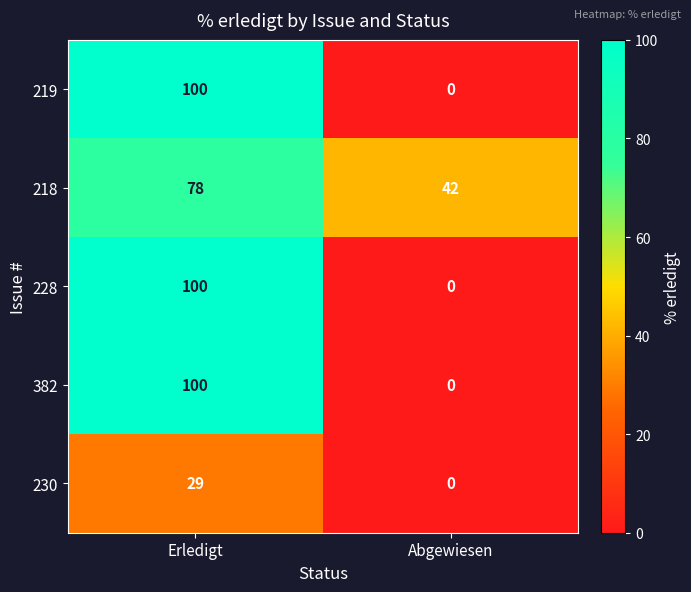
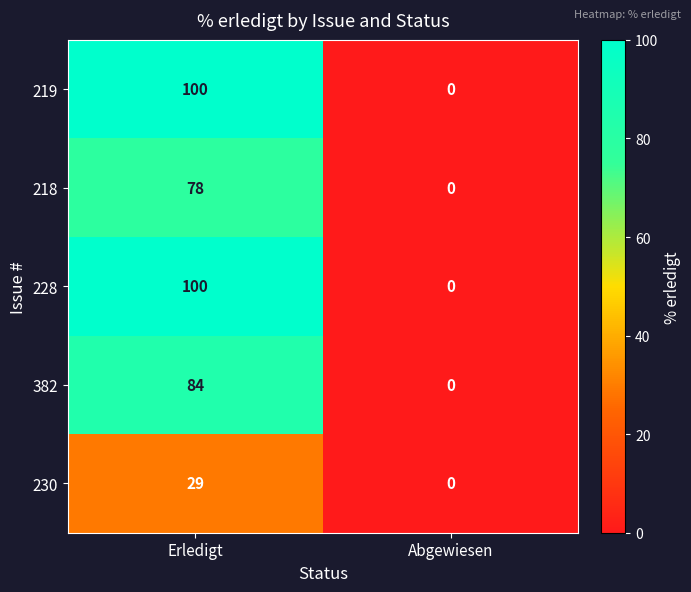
218, Abgewiesen: 42 -> 0
382, Erledigt: 100 -> 84
